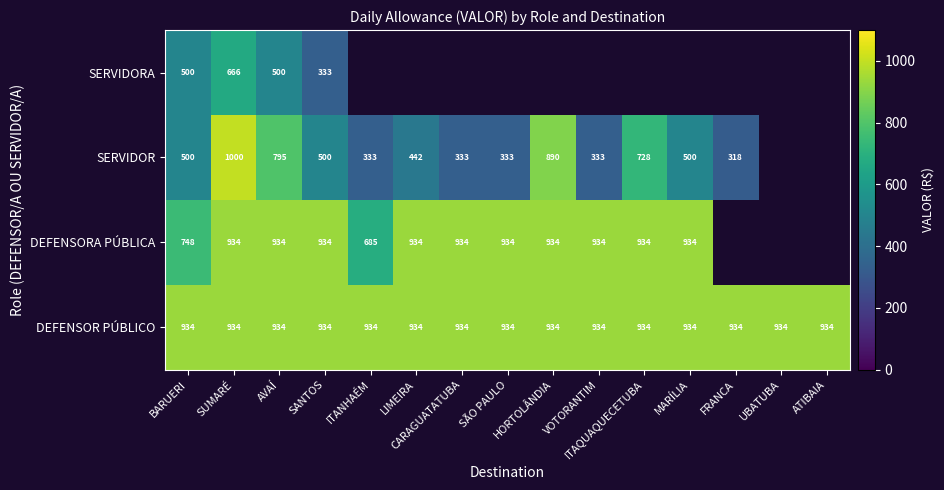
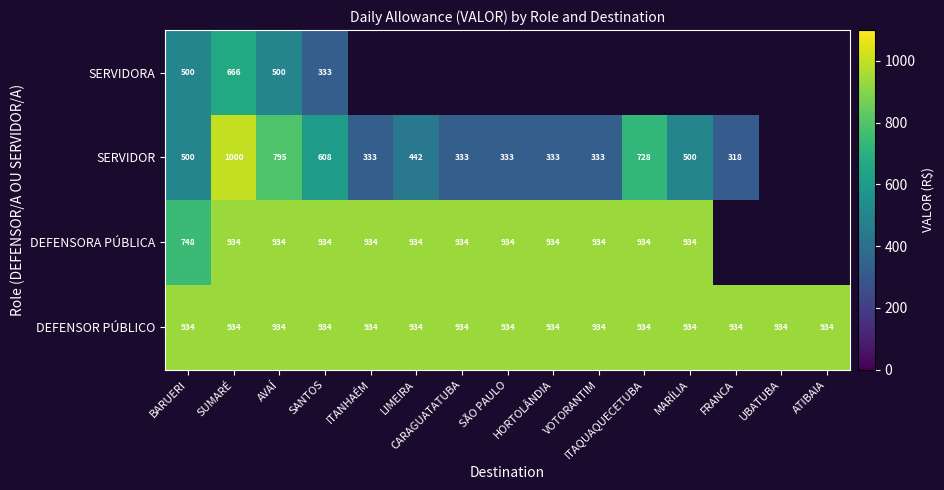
SERVIDOR, SANTOS: 500 -> 608
SERVIDOR, HORTOLÂNDIA: 890 -> 333
DEFENSORA PÚBLICA, ITANHAÉM: 685 -> 934
